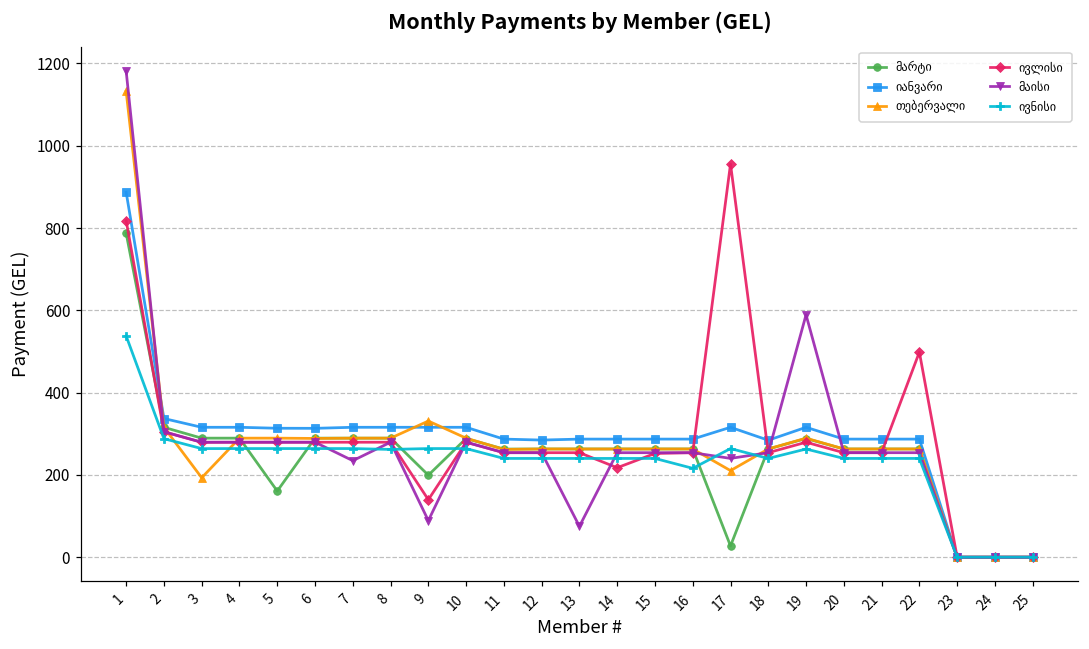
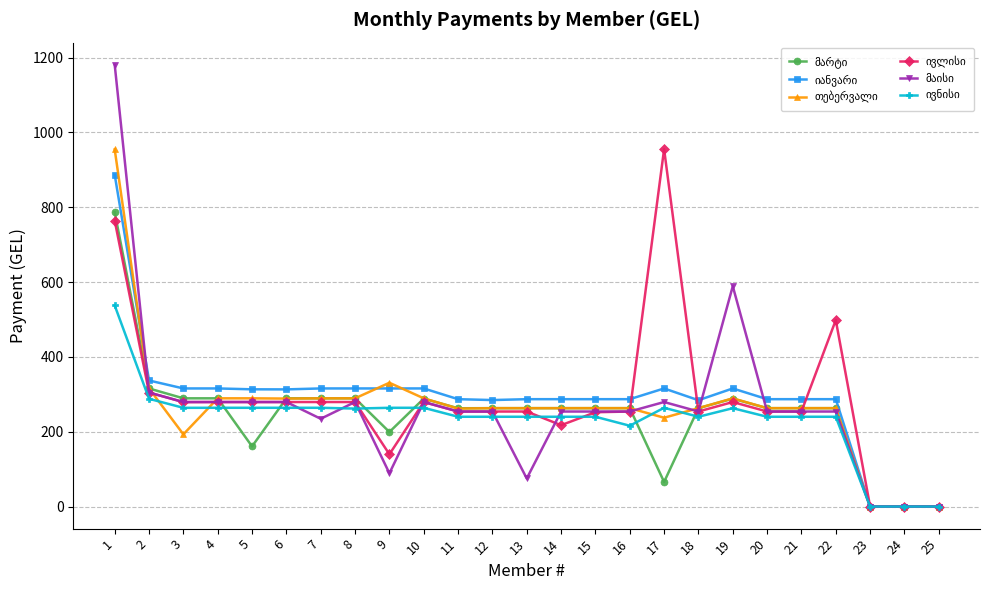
თებერვალი, 1: 1130 -> 950
ივლისი, 1: 820 -> 760
მარტი, 17: 30 -> 70
თებერვალი, 17: 210 -> 240
მაისი, 17: 240 -> 280
